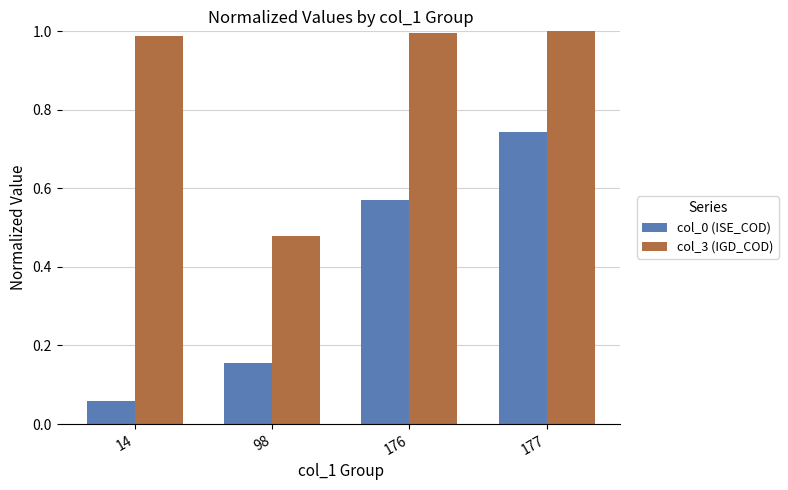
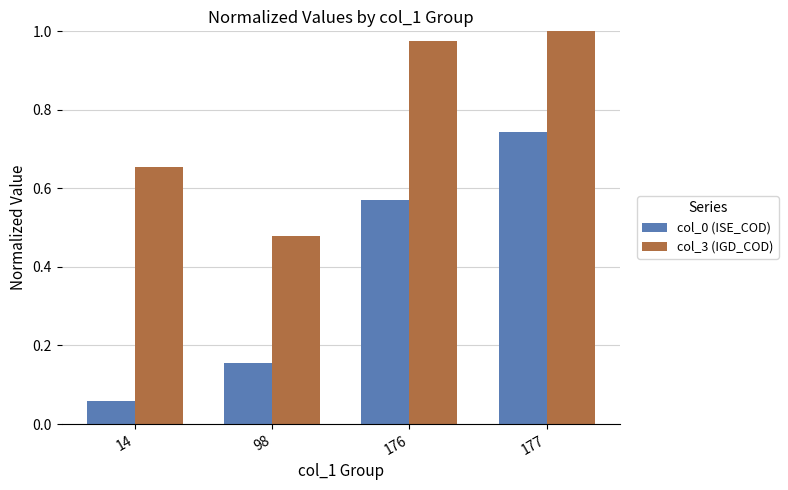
col_3 (IGD_COD), 14: 0.99 -> 0.66
col_3 (IGD_COD), 176: 1.00 -> 0.97
